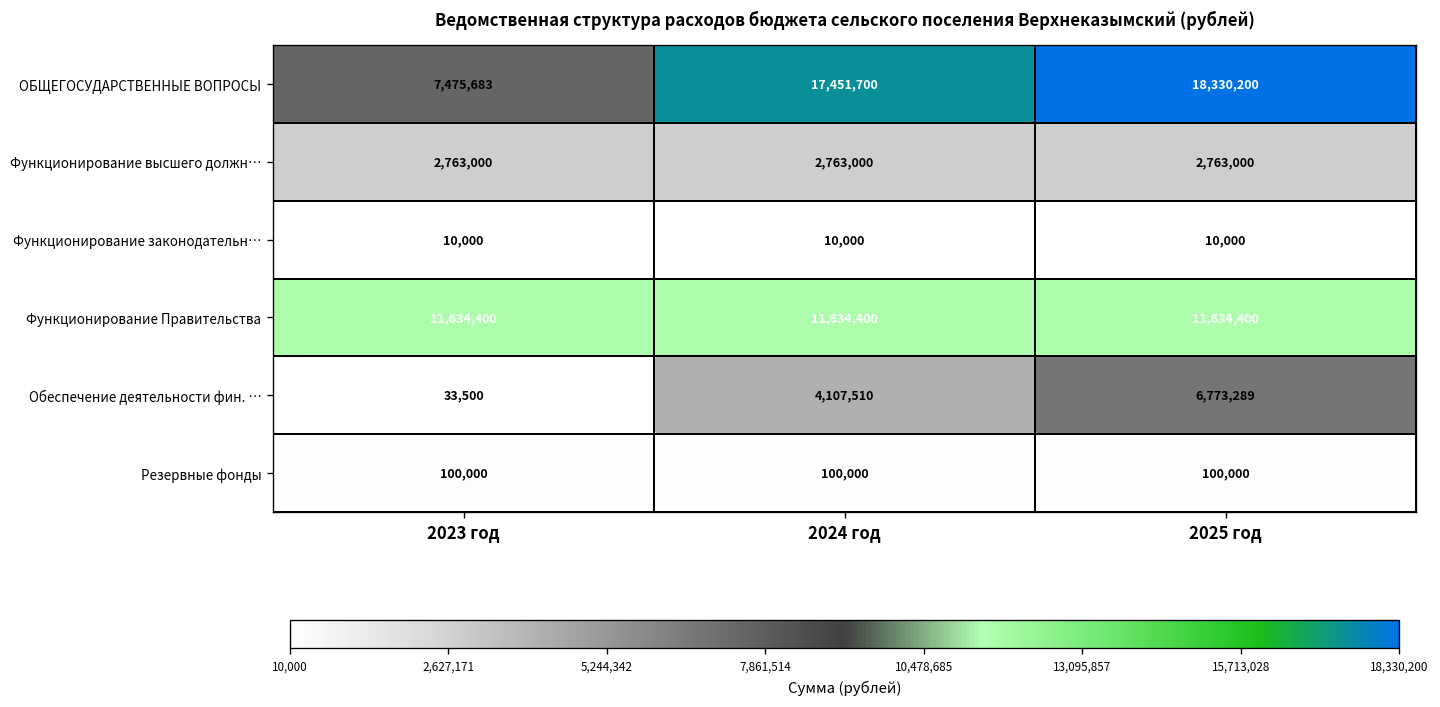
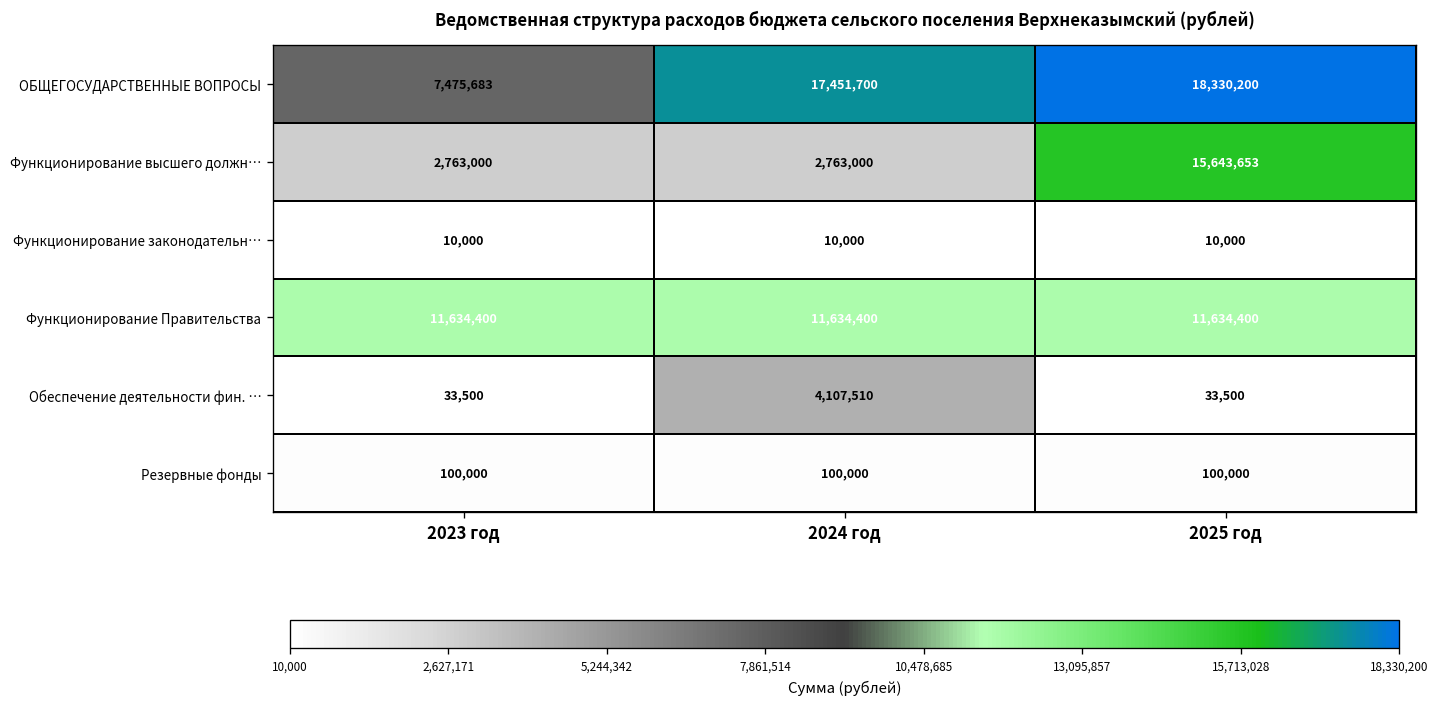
Функционирование высшего должн…, 2025 год: 2,763,000 -> 15,643,653
Обеспечение деятельности фин. …, 2025 год: 6,773,289 -> 33,500
